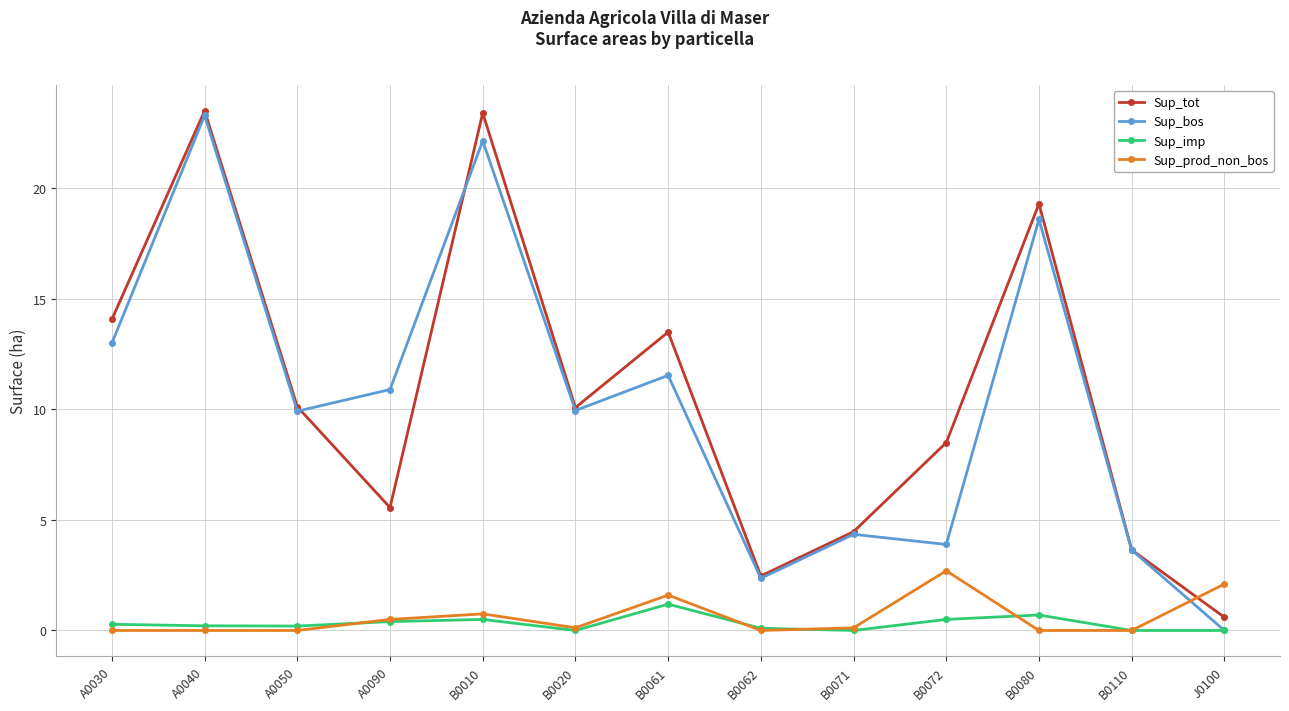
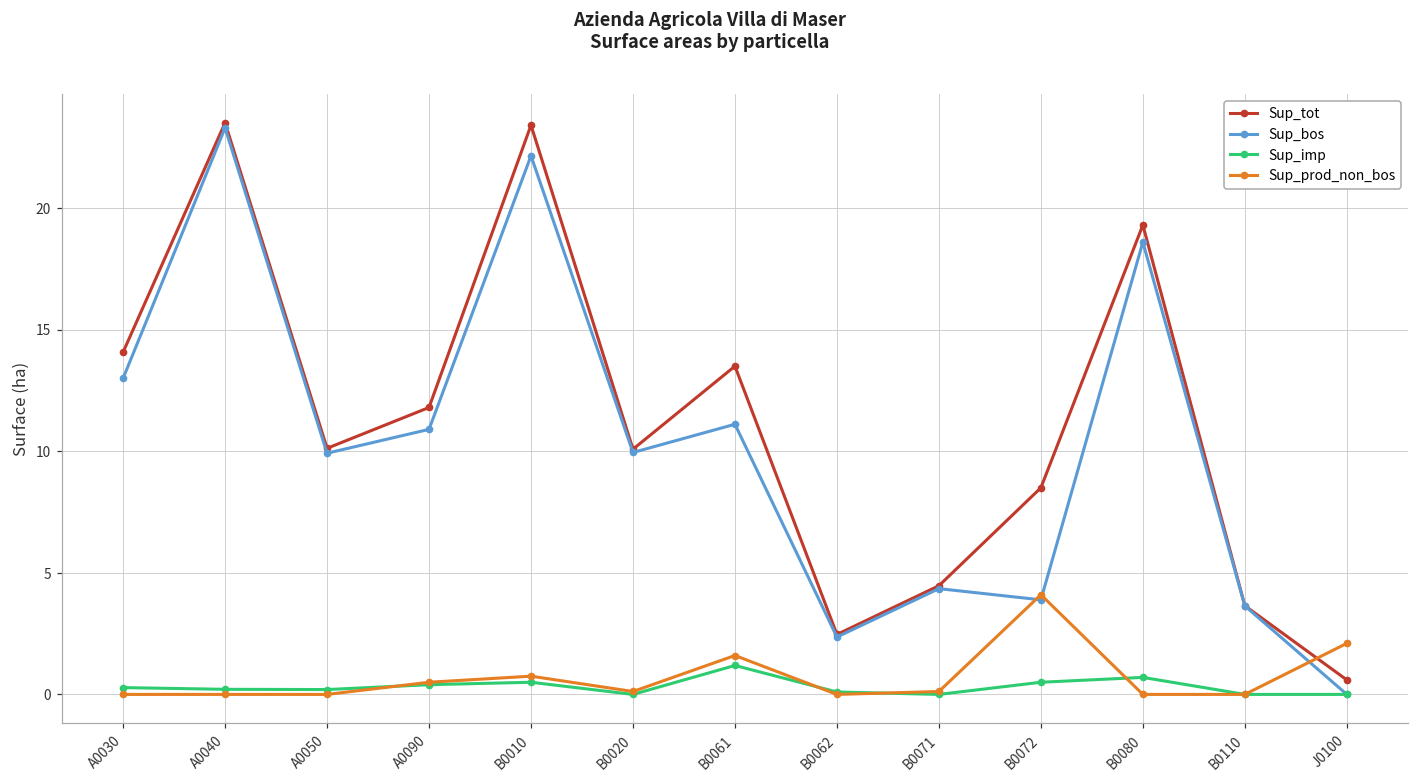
Sup_tot, A0090: 5.6 -> 11.8
Sup_bos, B0061: 11.5 -> 11.1
Sup_prod_non_bos, B0072: 2.7 -> 4.1
